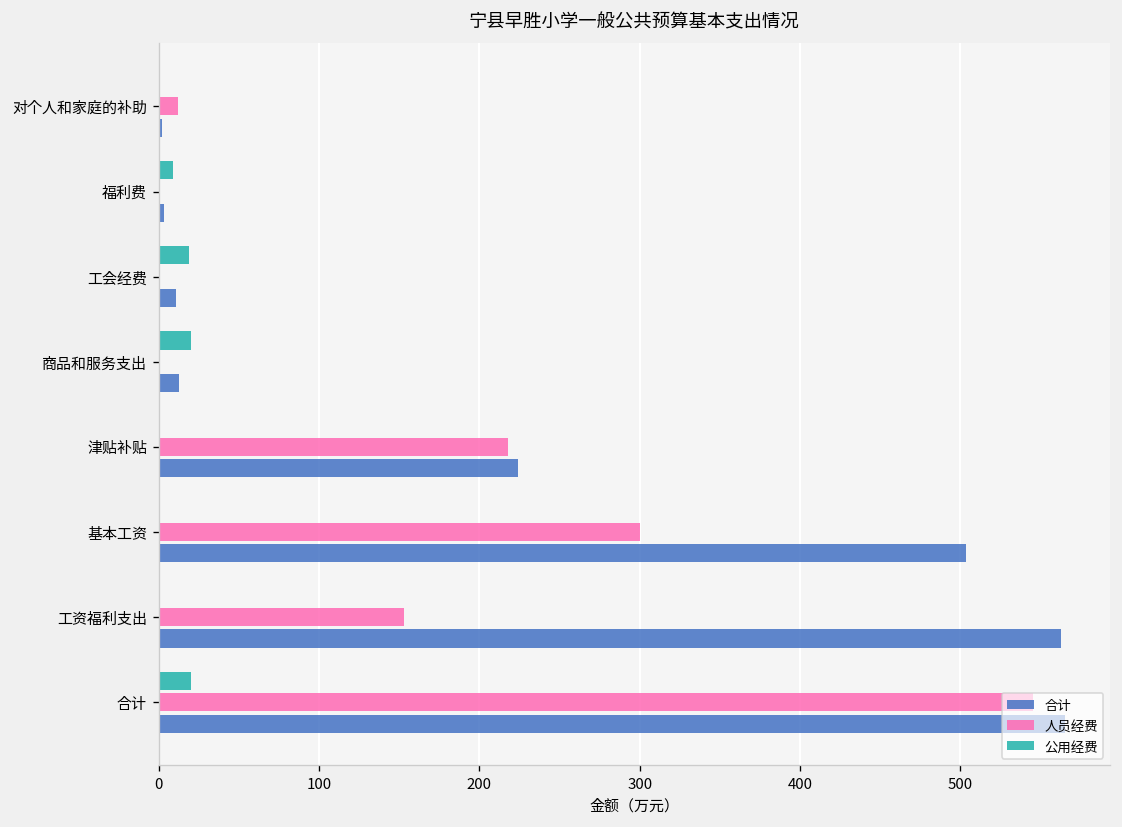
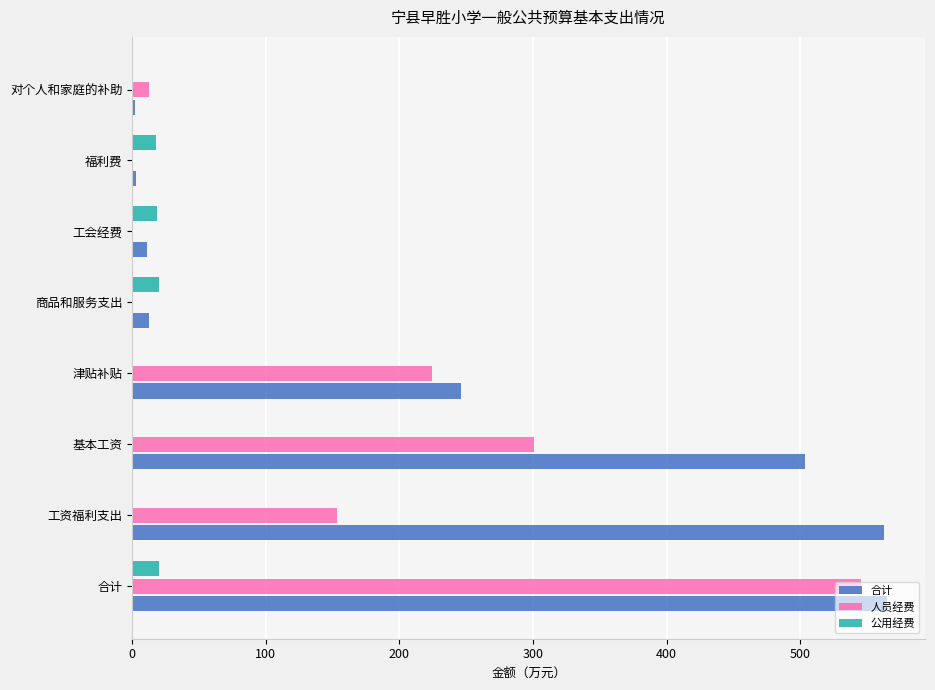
公用经费, 福利费: 9 -> 18
人员经费, 津贴补贴: 218 -> 224
合计, 津贴补贴: 224 -> 246
